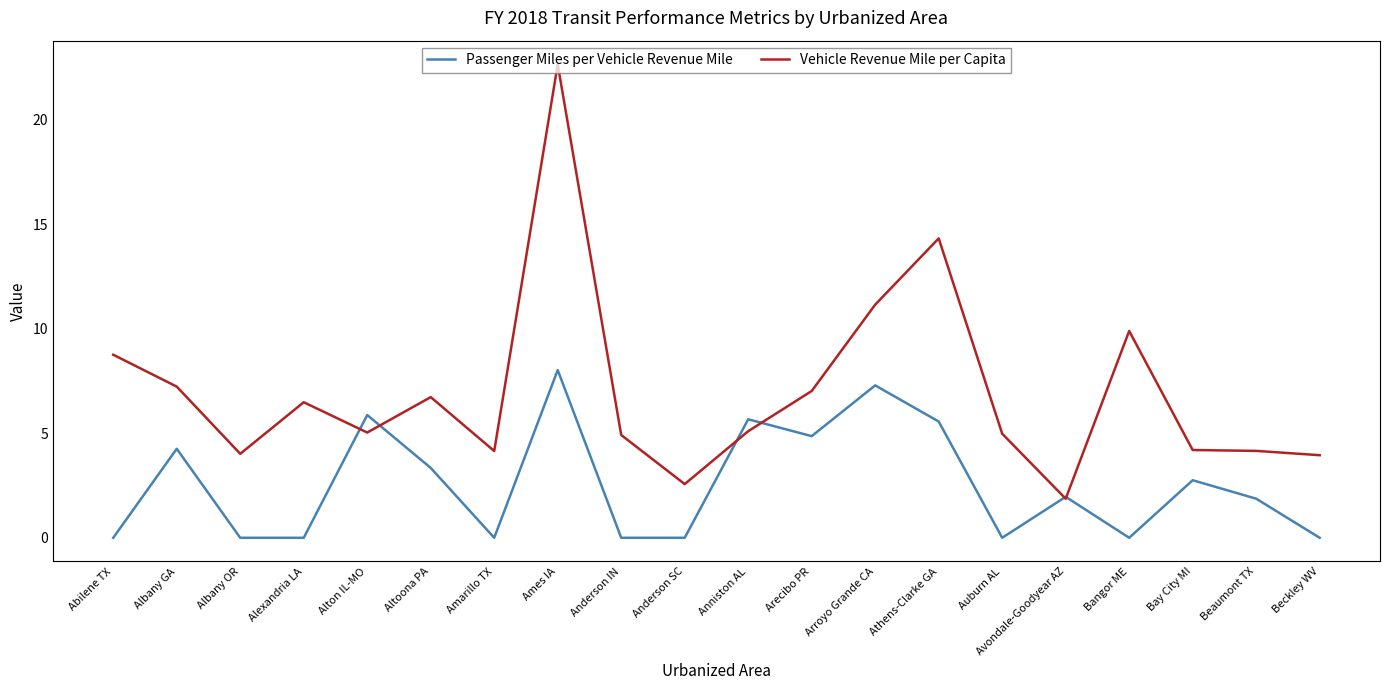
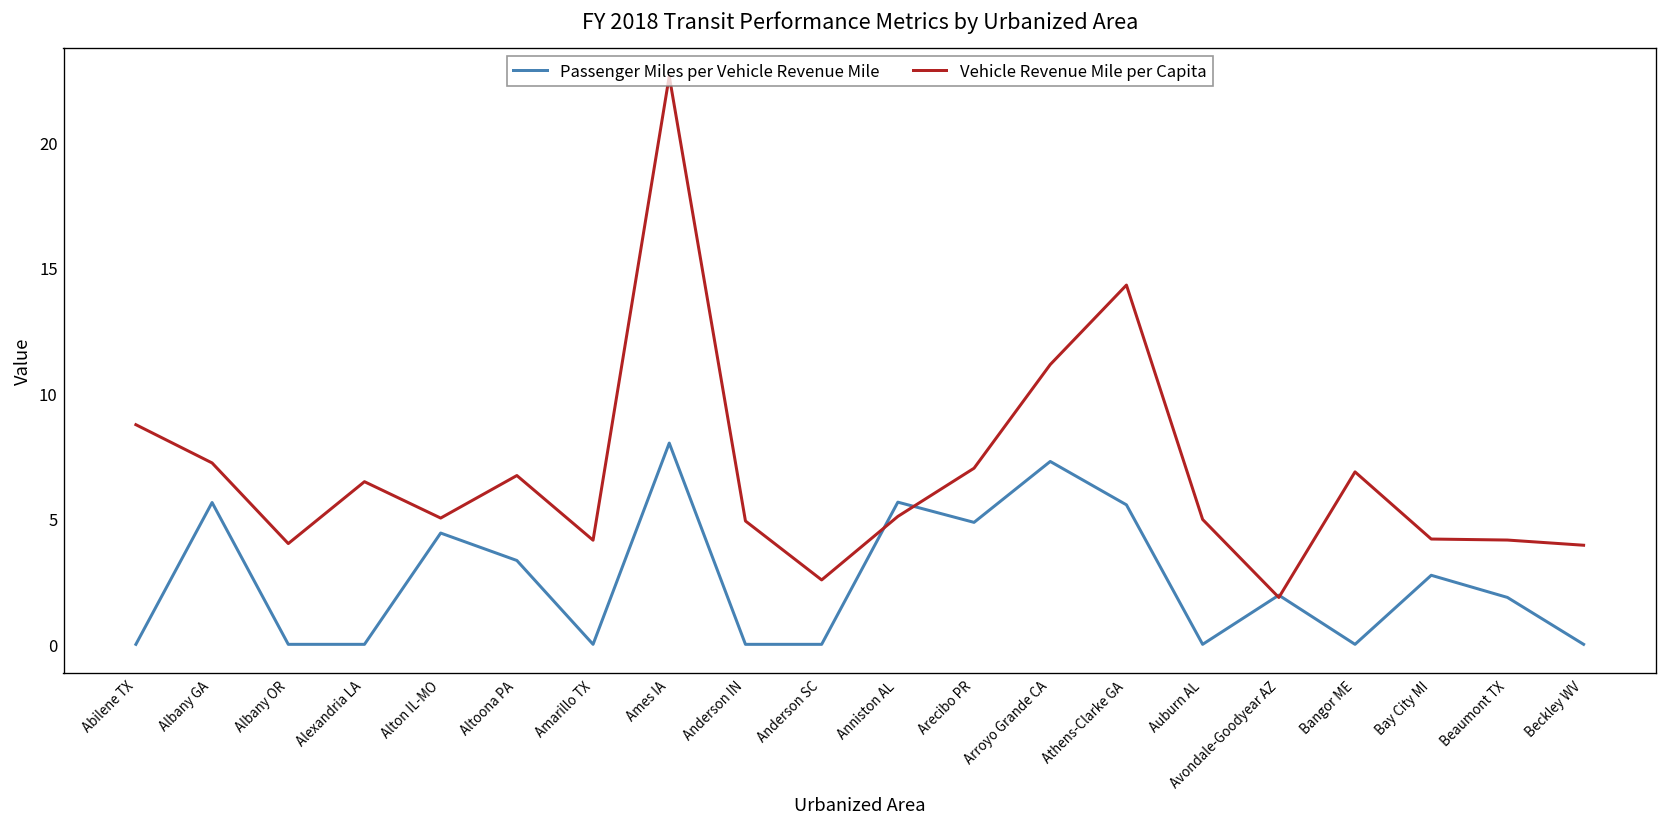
Passenger Miles per Vehicle Revenue Mile, Albany GA: 4.3 -> 5.7
Passenger Miles per Vehicle Revenue Mile, Alton IL-MO: 5.9 -> 4.4
Vehicle Revenue Mile per Capita, Bangor ME: 9.9 -> 6.9
